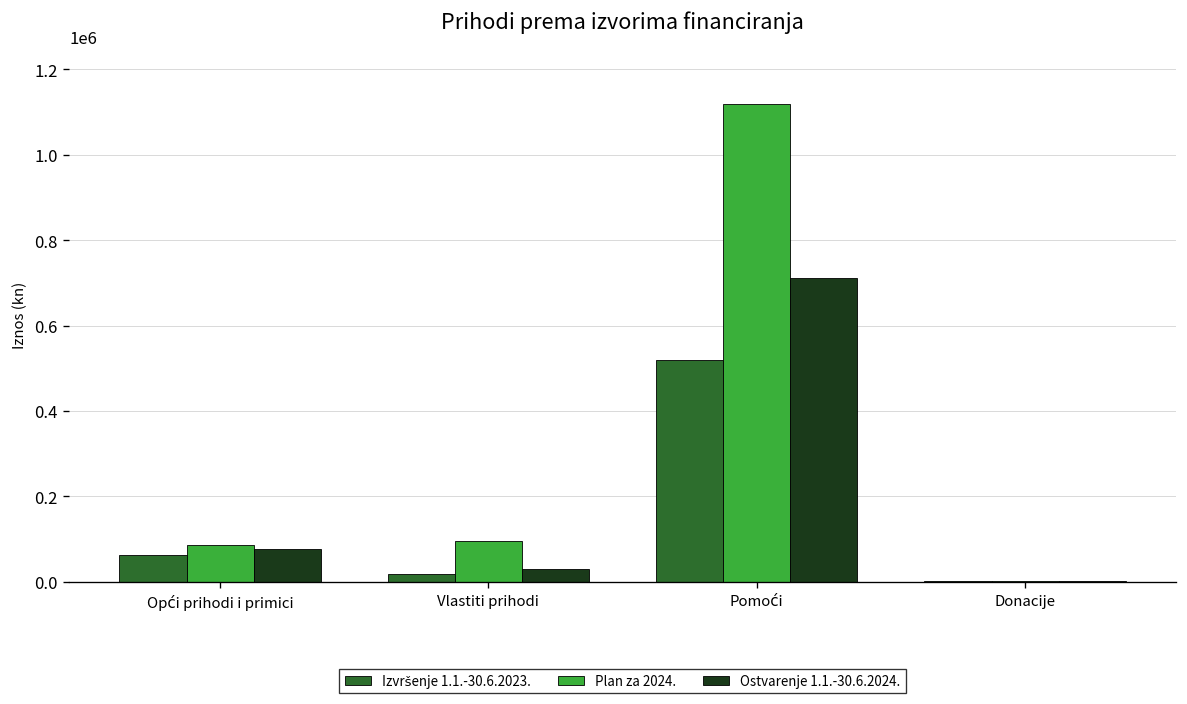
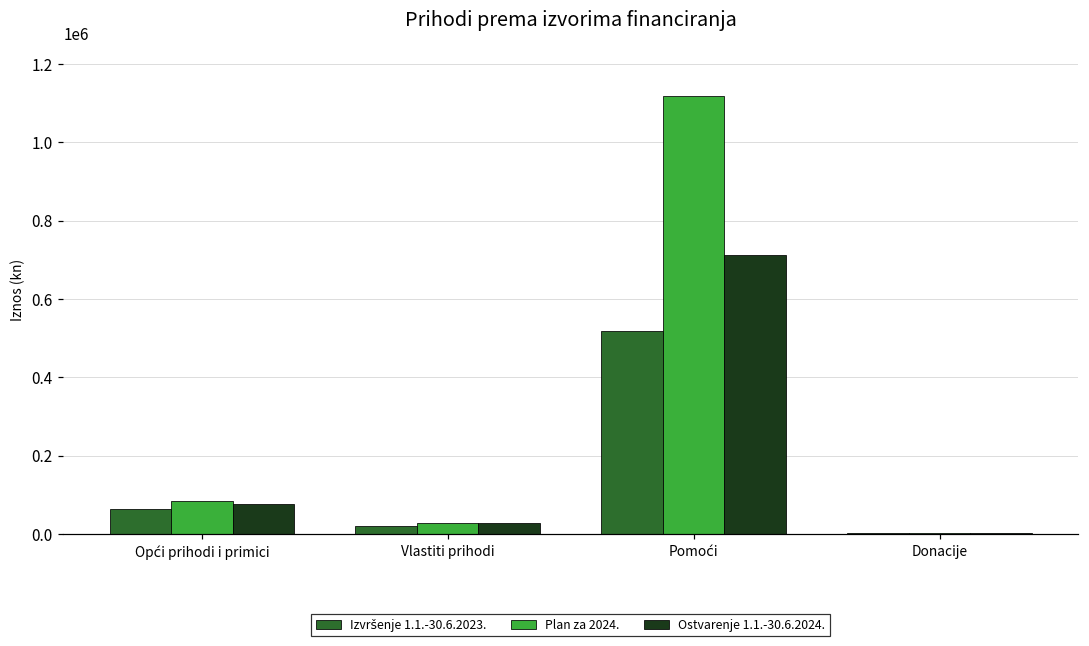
Plan za 2024., Vlastiti prihodi: 100000 -> 30000
